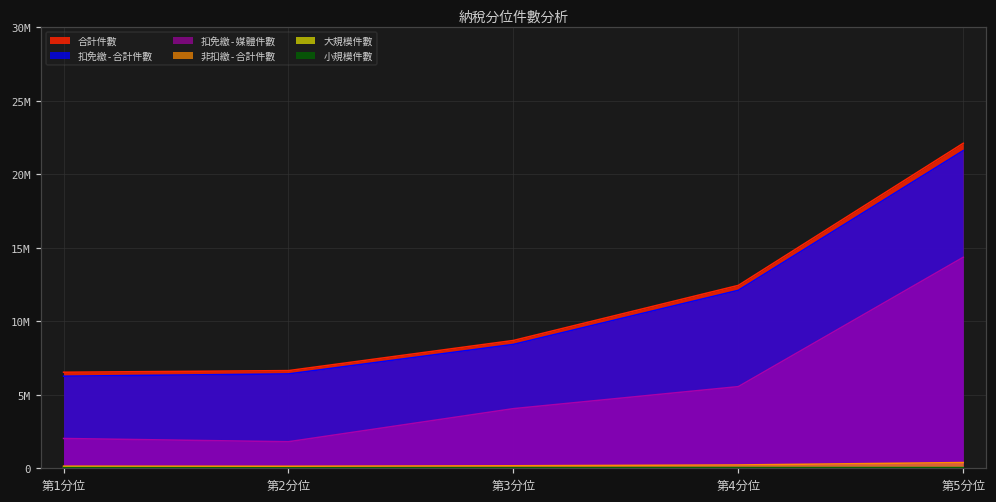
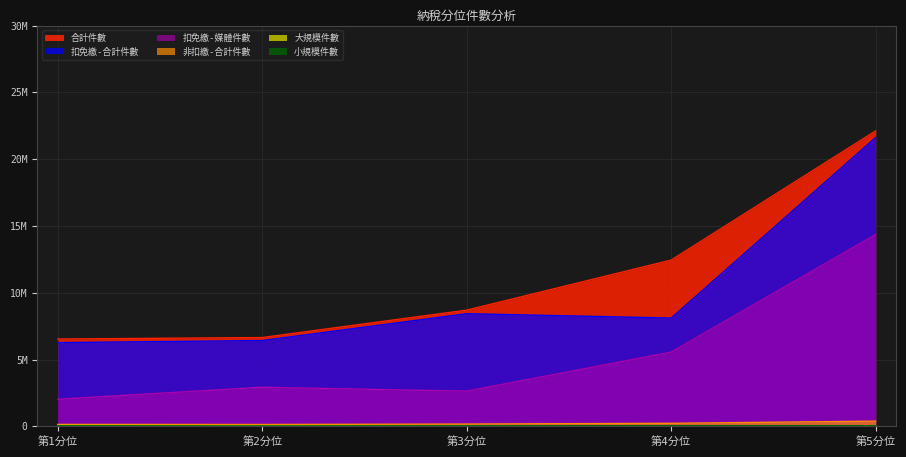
扣免繳-媒體件數, 第2分位: 1800000 -> 2900000
扣免繳-媒體件數, 第3分位: 4100000 -> 2600000
扣免繳-合計件數, 第4分位: 12100000 -> 8100000
